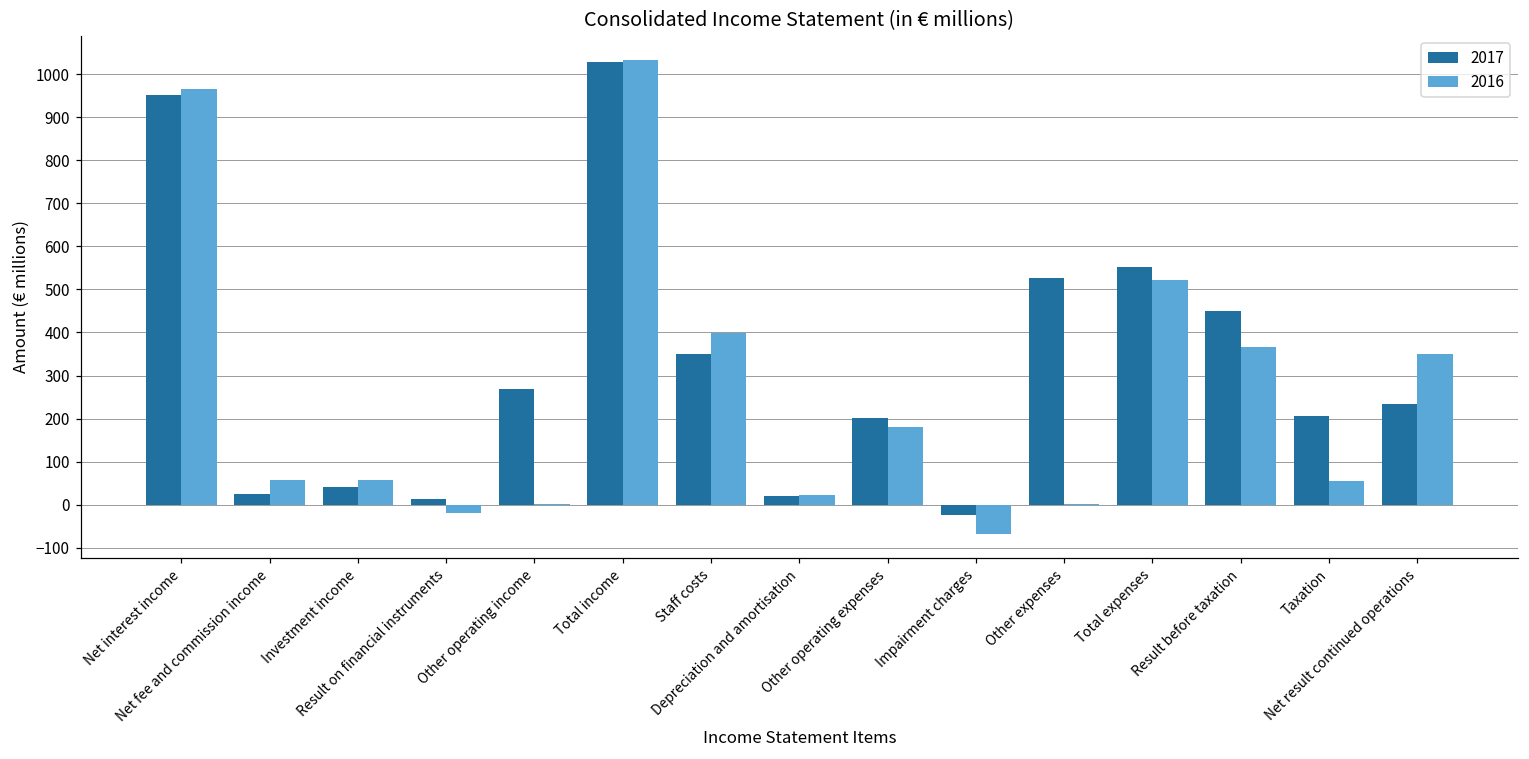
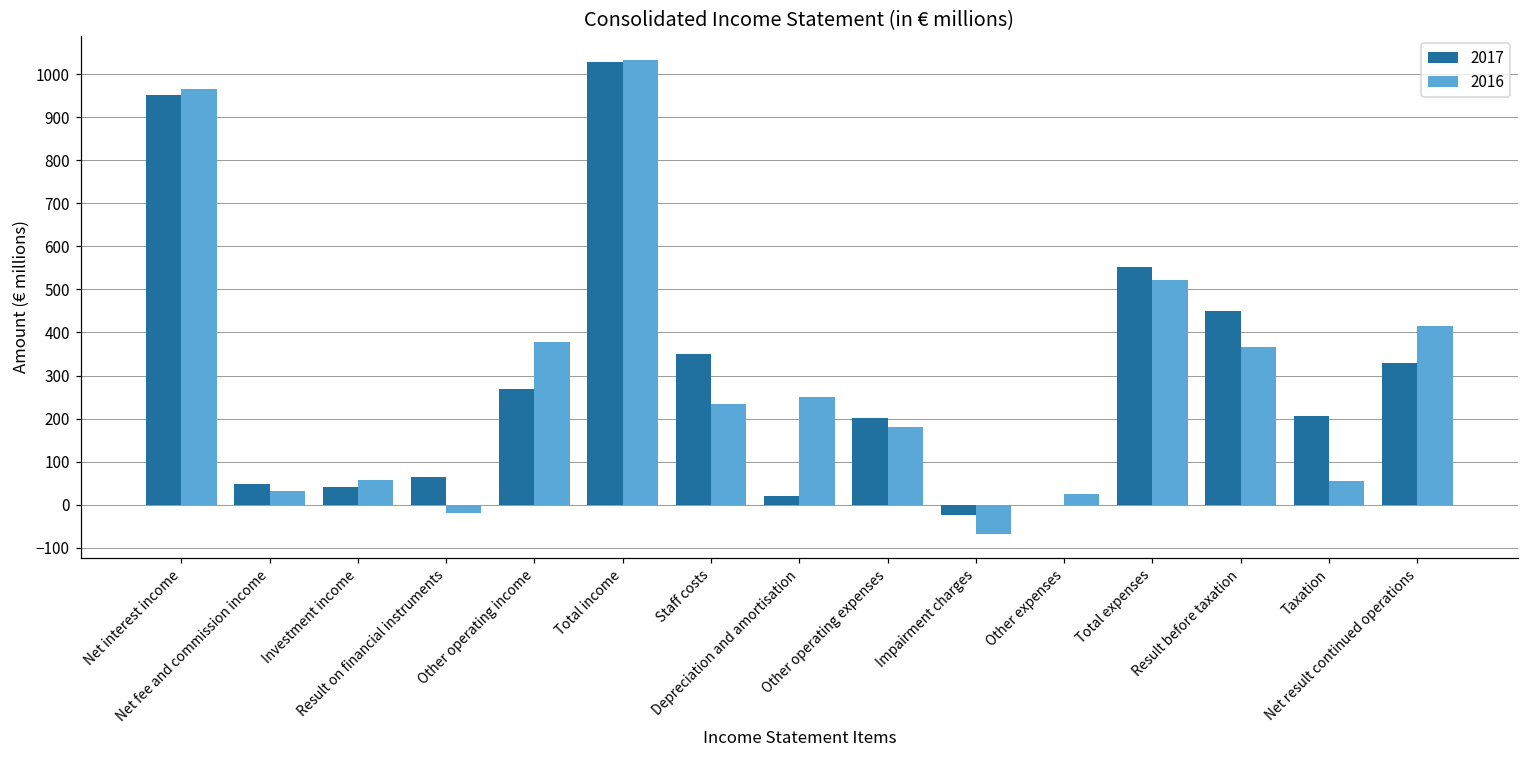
2017, Net fee and commission income: 20 -> 50
2016, Net fee and commission income: 60 -> 30
2017, Result on financial instruments: 10 -> 70
2016, Other operating income: 0 -> 380
2016, Staff costs: 400 -> 240
2016, Depreciation and amortisation: 20 -> 250
2017, Other expenses: 530 -> 0
2016, Other expenses: 0 -> 30
2017, Net result continued operations: 230 -> 330
2016, Net result continued operations: 350 -> 420
